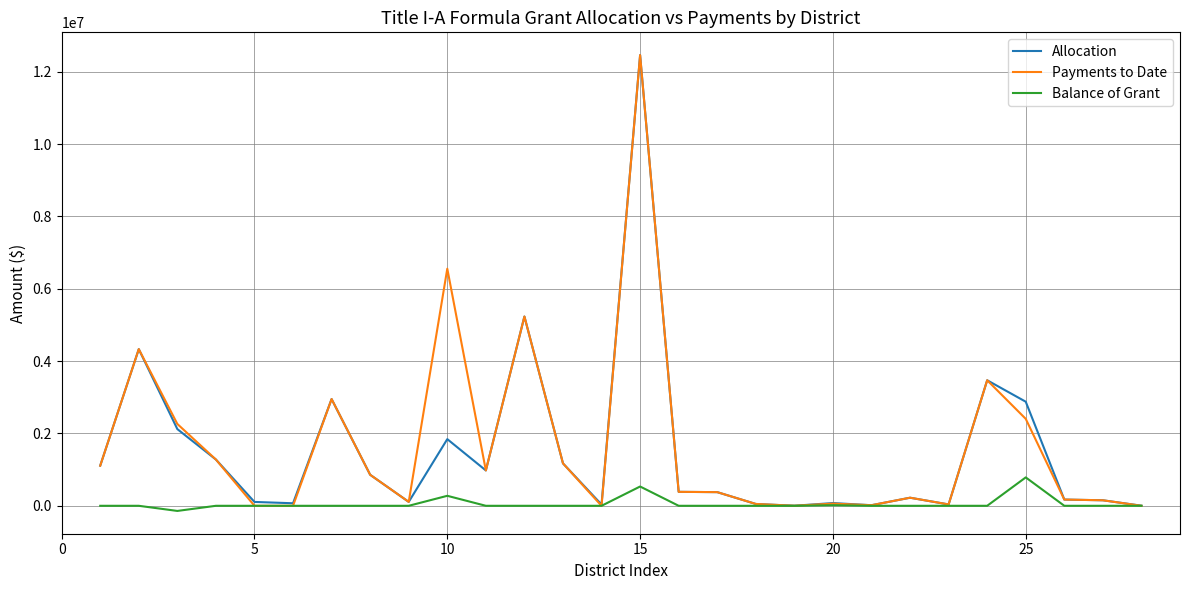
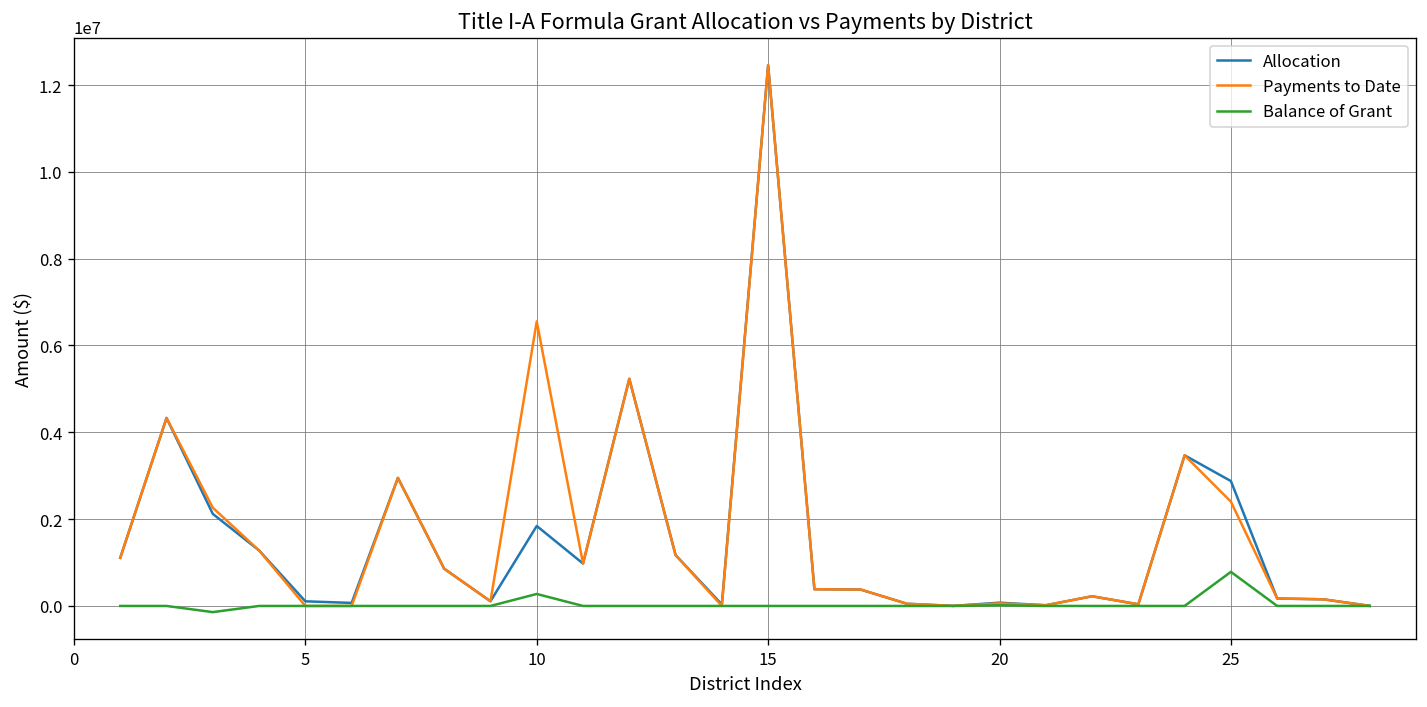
Balance of Grant, 15: 500000 -> 0
